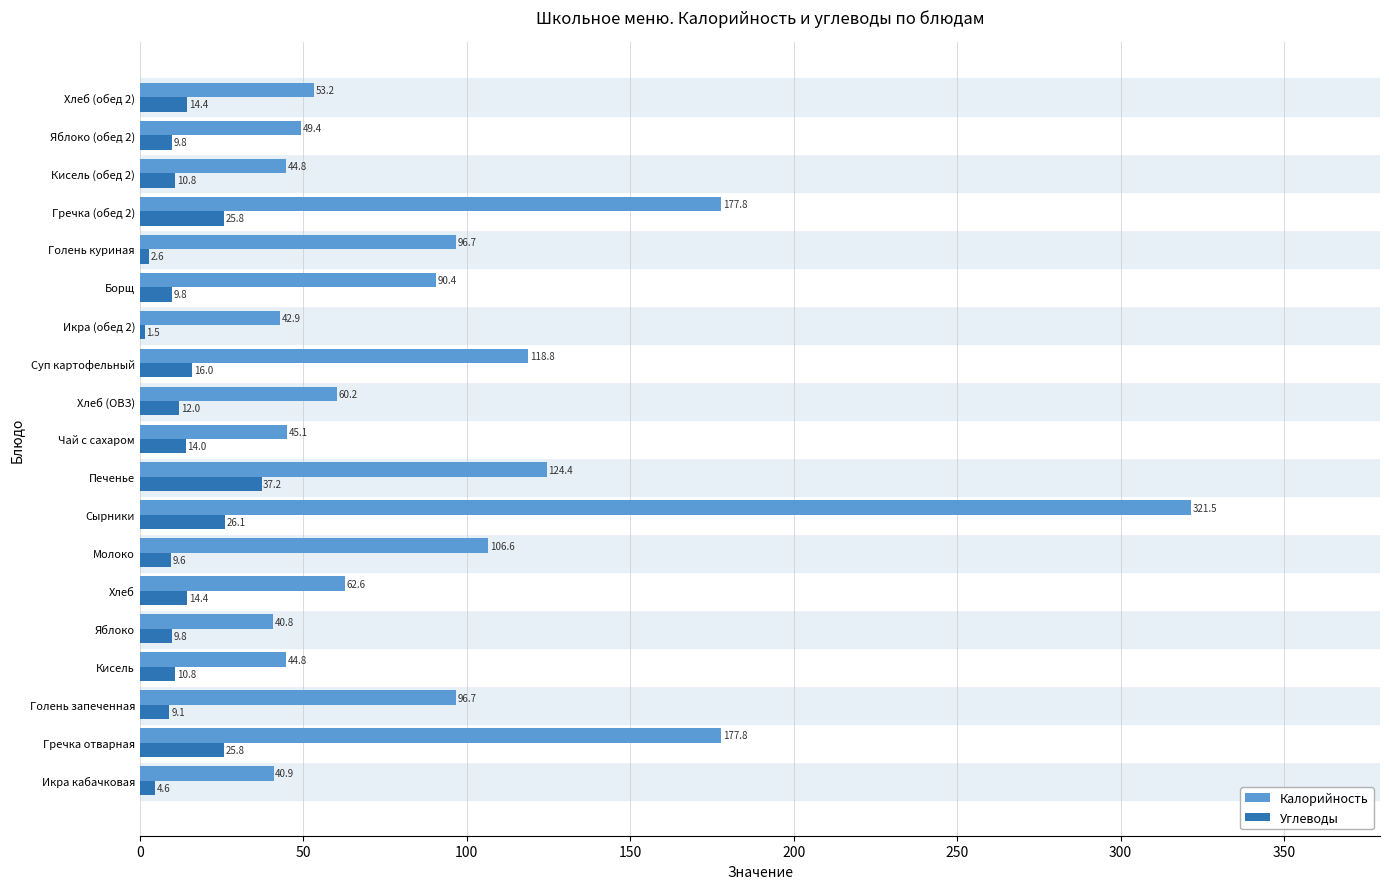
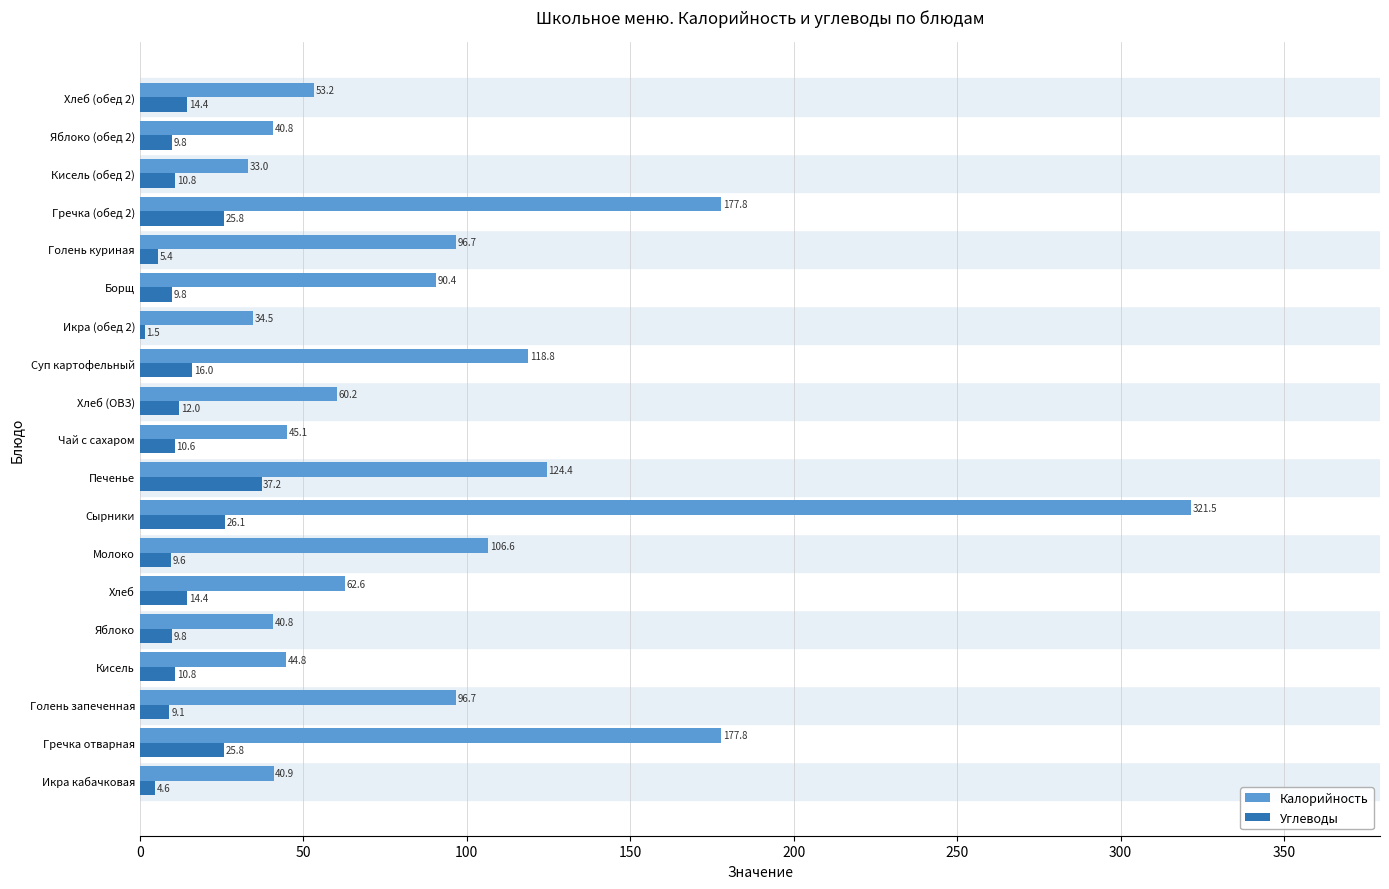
Калорийность, Яблоко (обед 2): 49.4 -> 40.8
Калорийность, Кисель (обед 2): 44.8 -> 33.0
Углеводы, Голень куриная: 2.6 -> 5.4
Калорийность, Икра (обед 2): 42.9 -> 34.5
Углеводы, Чай с сахаром: 14.0 -> 10.6
